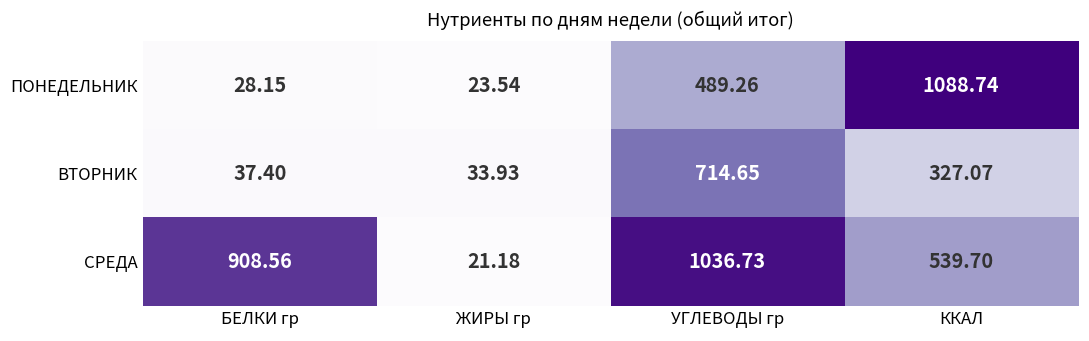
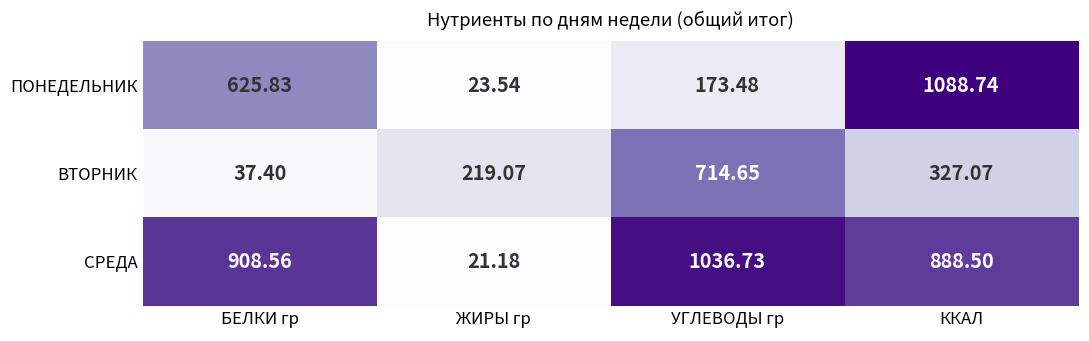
ПОНЕДЕЛЬНИК, БЕЛКИ гр: 28.15 -> 625.83
ПОНЕДЕЛЬНИК, УГЛЕВОДЫ гр: 489.26 -> 173.48
ВТОРНИК, ЖИРЫ гр: 33.93 -> 219.07
СРЕДА, ККАЛ: 539.70 -> 888.50
